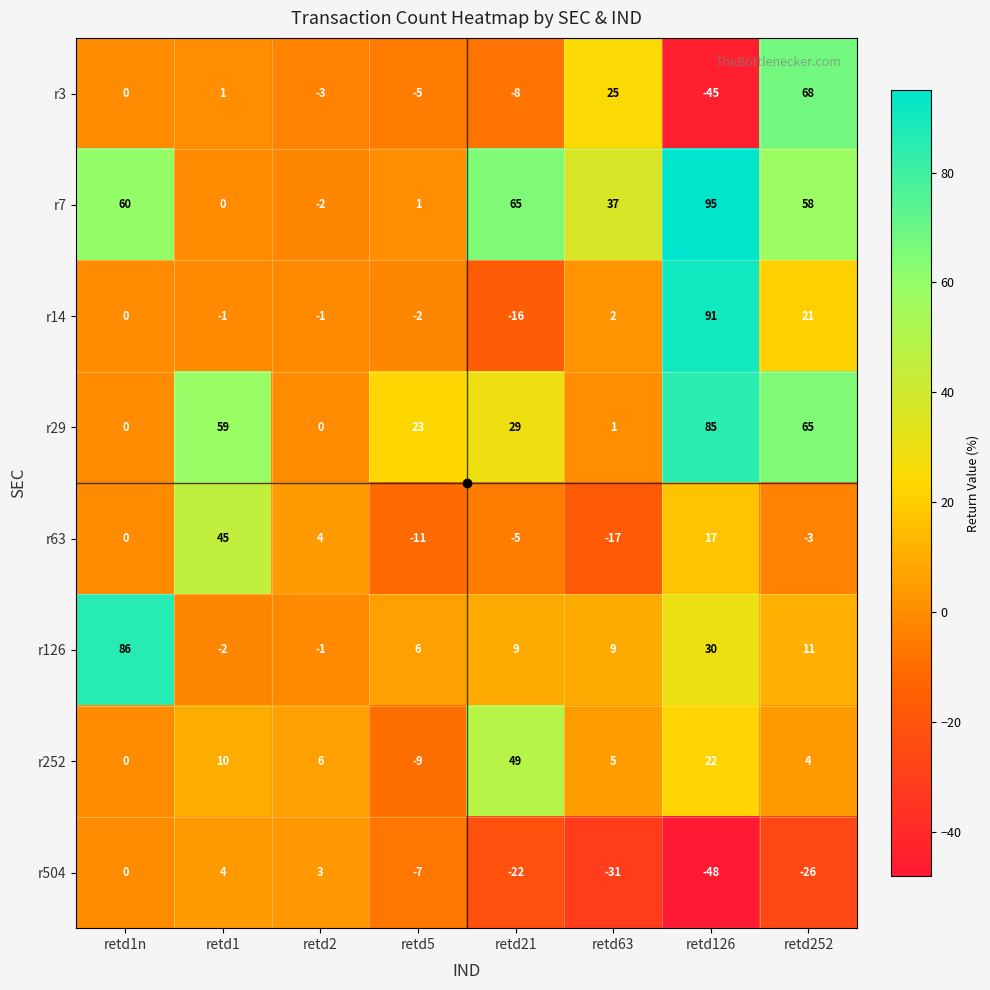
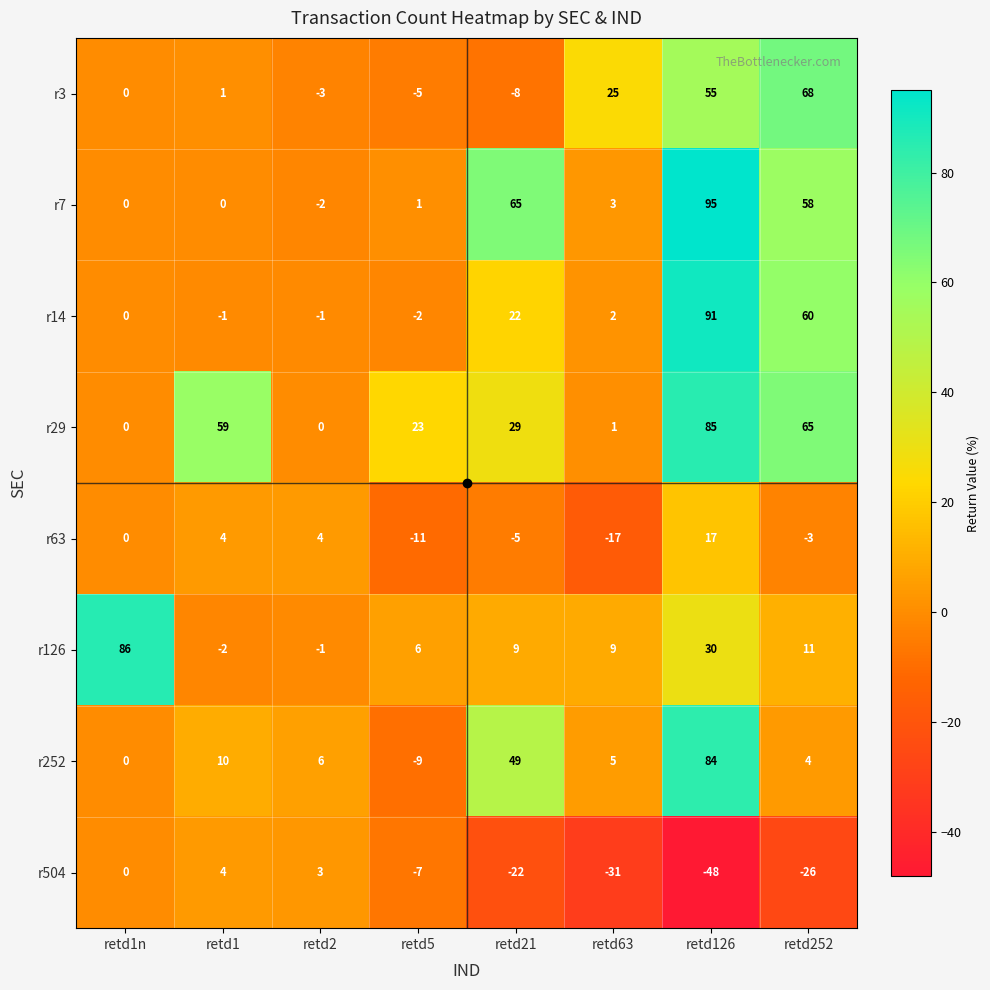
r3, retd126: -45 -> 55
r7, retd1n: 60 -> 0
r7, retd63: 37 -> 3
r14, retd21: -16 -> 22
r14, retd252: 21 -> 60
r63, retd1: 45 -> 4
r252, retd126: 22 -> 84
